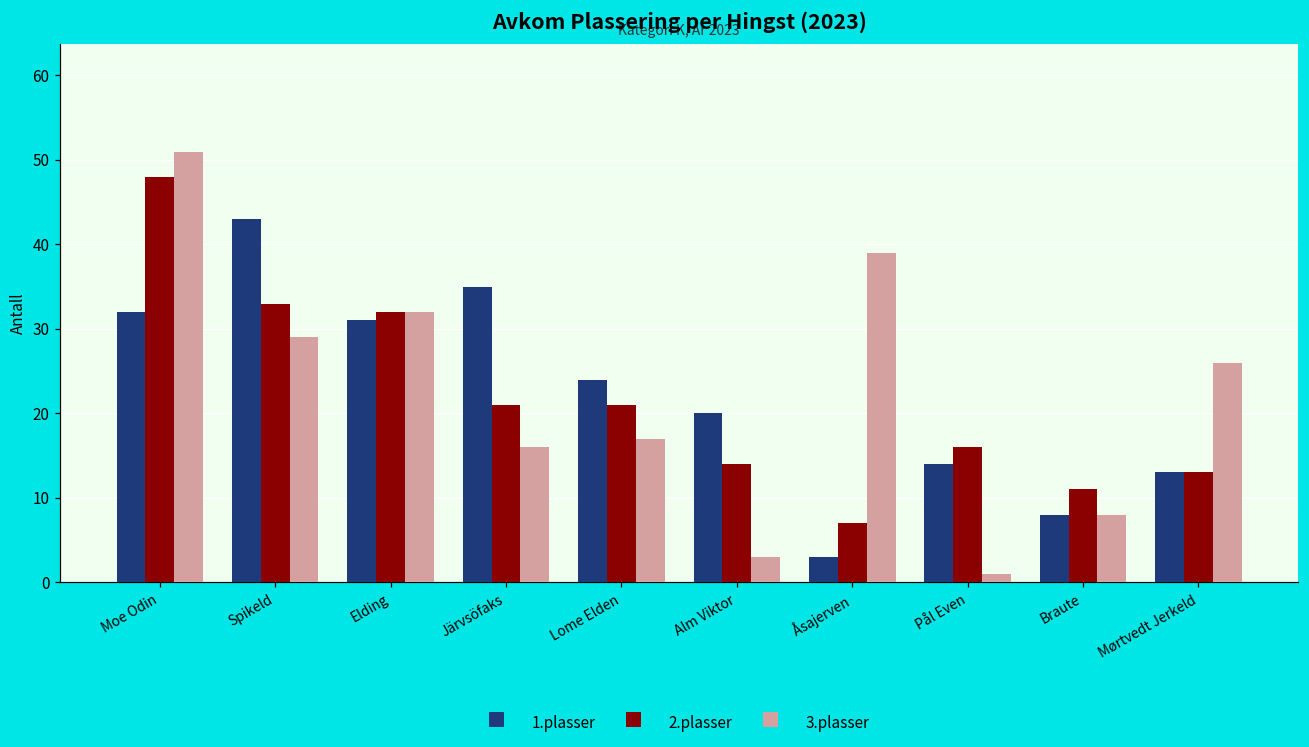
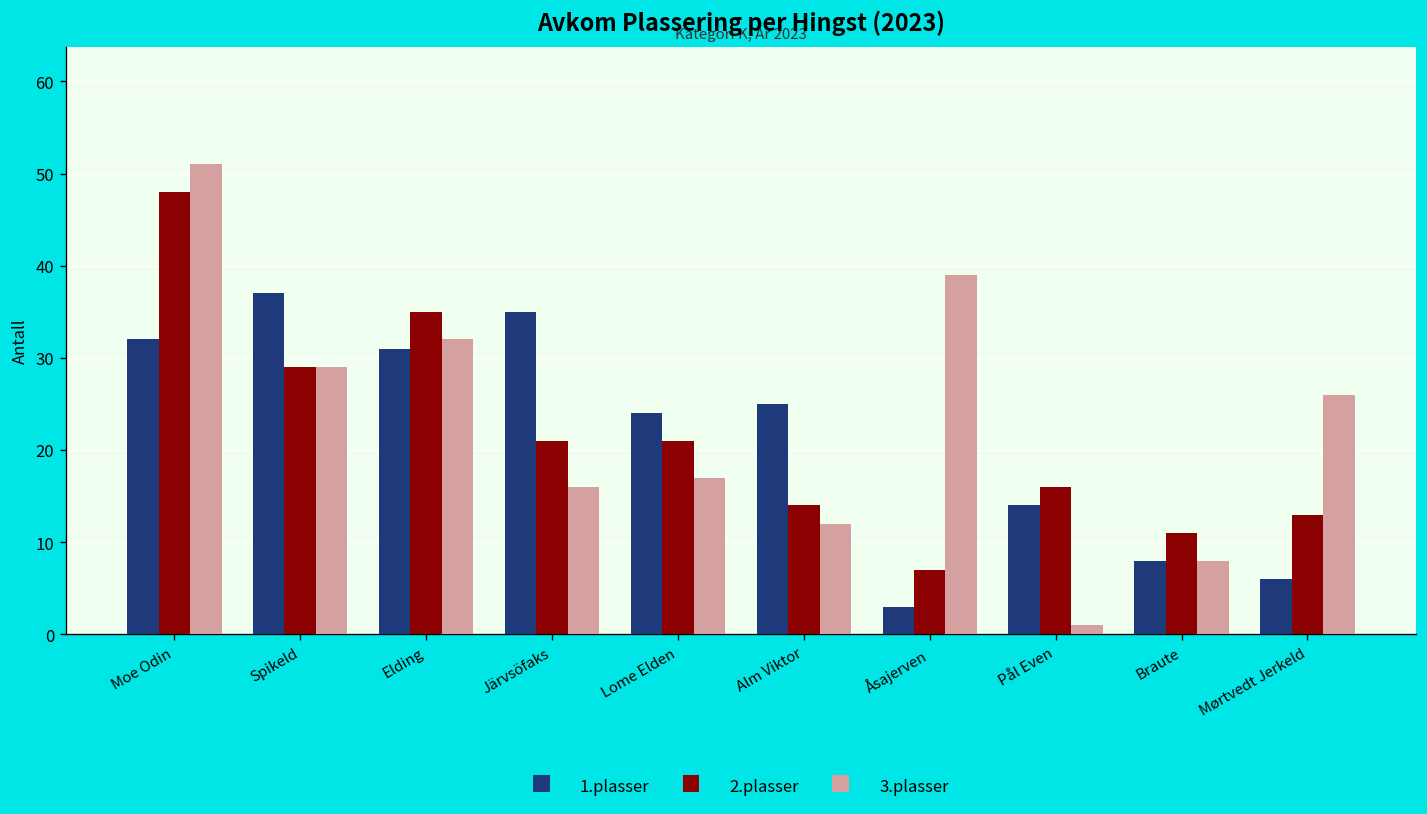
1.plasser, Spikeld: 43 -> 37
2.plasser, Spikeld: 33 -> 29
2.plasser, Elding: 32 -> 35
1.plasser, Alm Viktor: 20 -> 25
3.plasser, Alm Viktor: 3 -> 12
1.plasser, Mørtvedt Jerkeld: 13 -> 6
